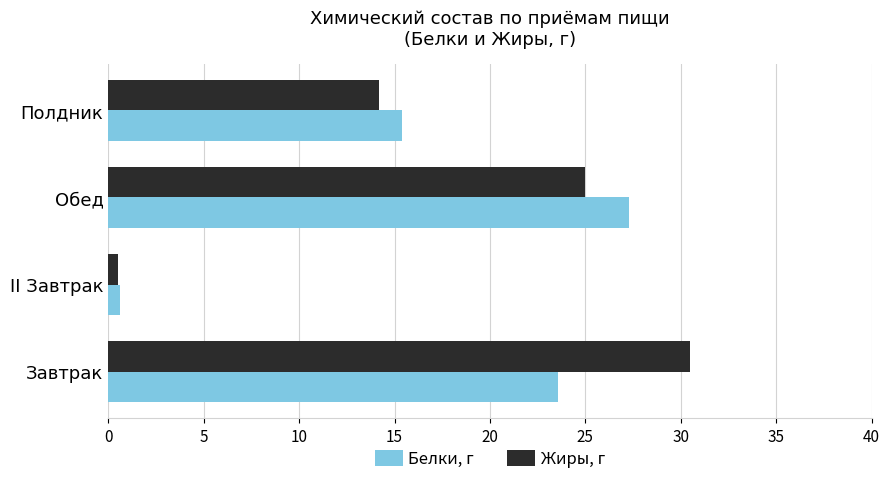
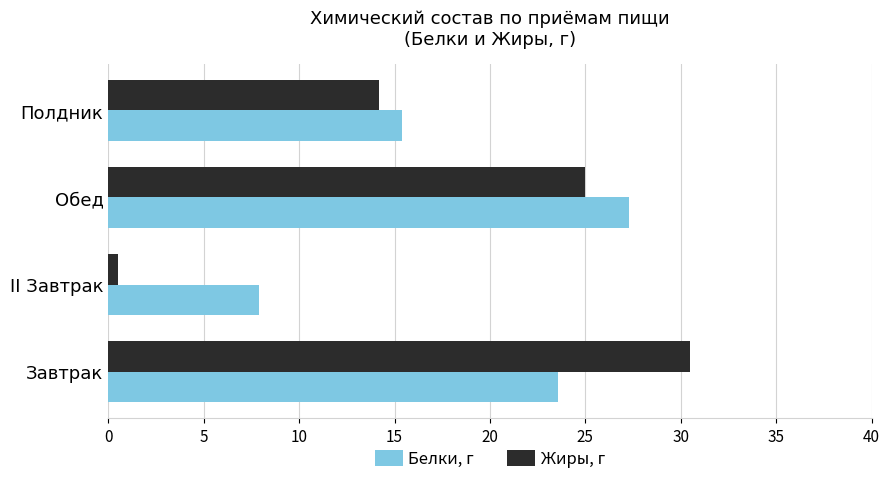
Белки, г, II Завтрак: 0.6 -> 7.9
